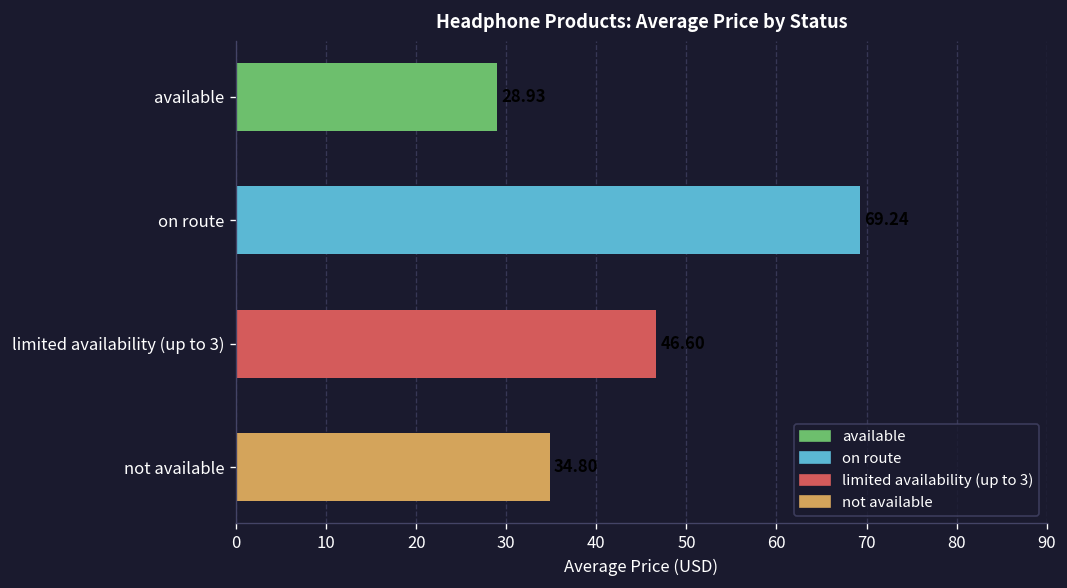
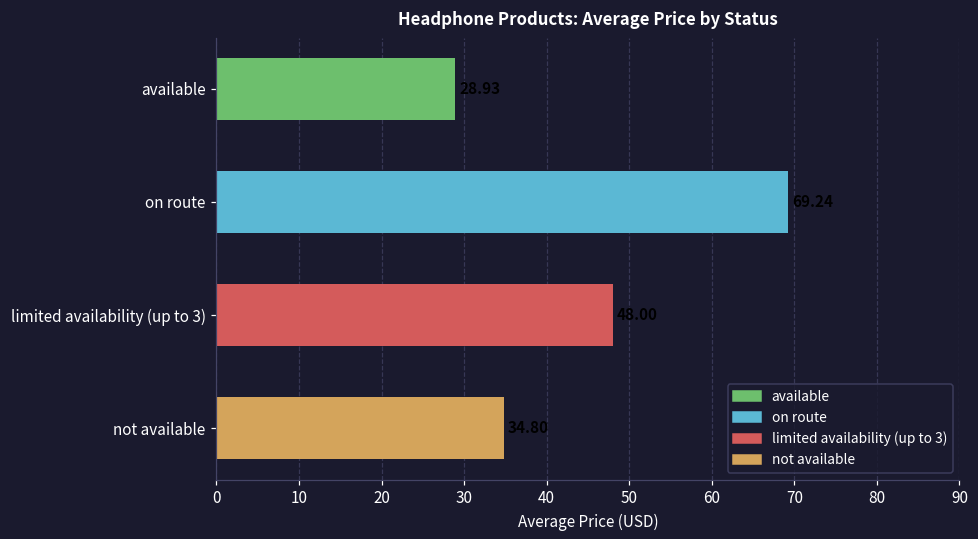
limited availability (up to 3): 47 -> 48
